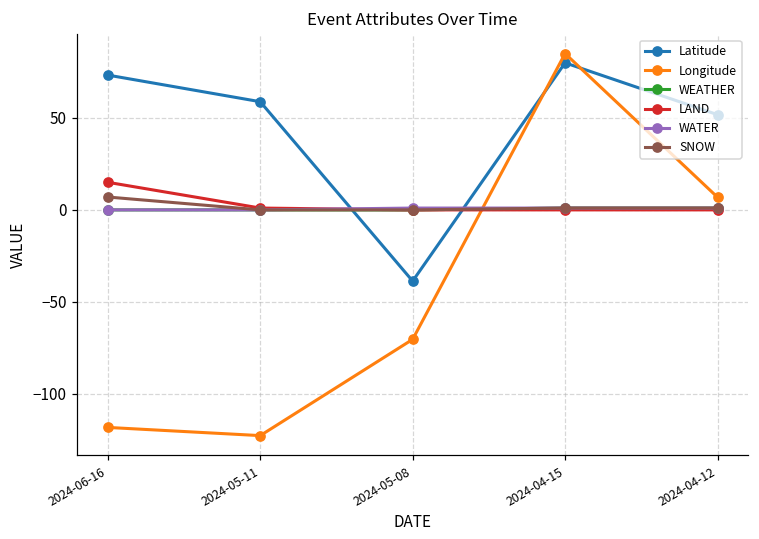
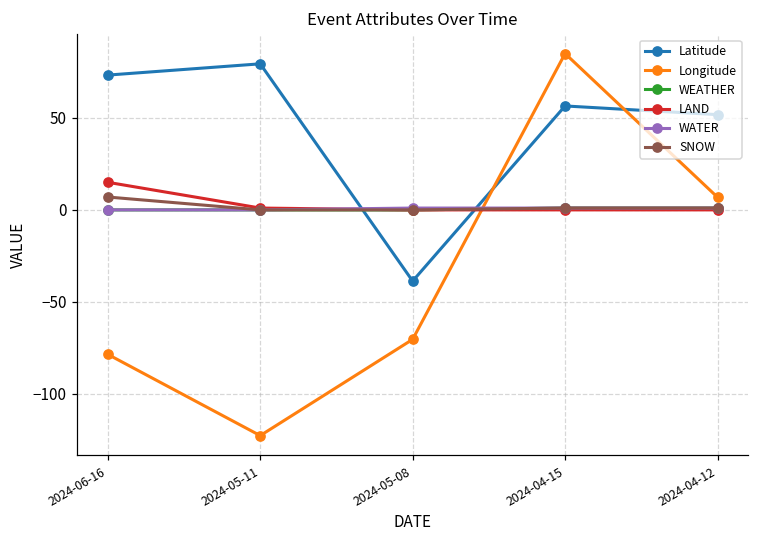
Longitude, 2024-06-16: -118 -> -79
Latitude, 2024-05-11: 59 -> 79
Latitude, 2024-04-15: 80 -> 56
